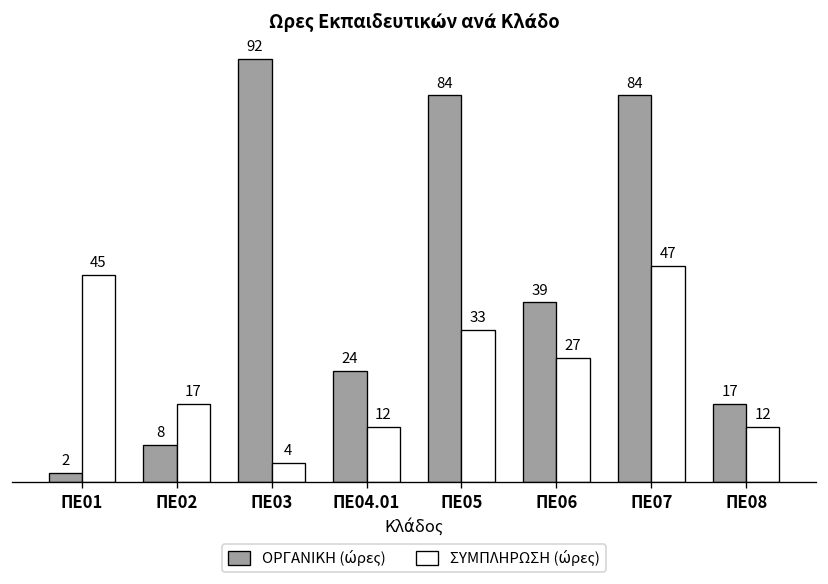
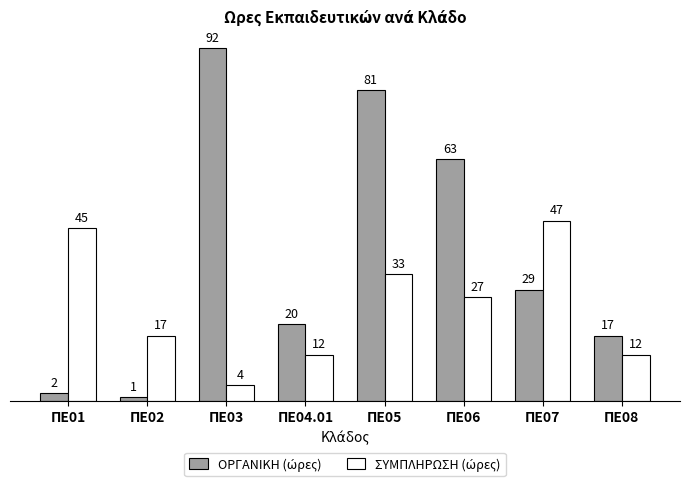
ΟΡΓΑΝΙΚΗ (ώρες), ΠΕ02: 8 -> 1
ΟΡΓΑΝΙΚΗ (ώρες), ΠΕ04.01: 24 -> 20
ΟΡΓΑΝΙΚΗ (ώρες), ΠΕ05: 84 -> 81
ΟΡΓΑΝΙΚΗ (ώρες), ΠΕ06: 39 -> 63
ΟΡΓΑΝΙΚΗ (ώρες), ΠΕ07: 84 -> 29
